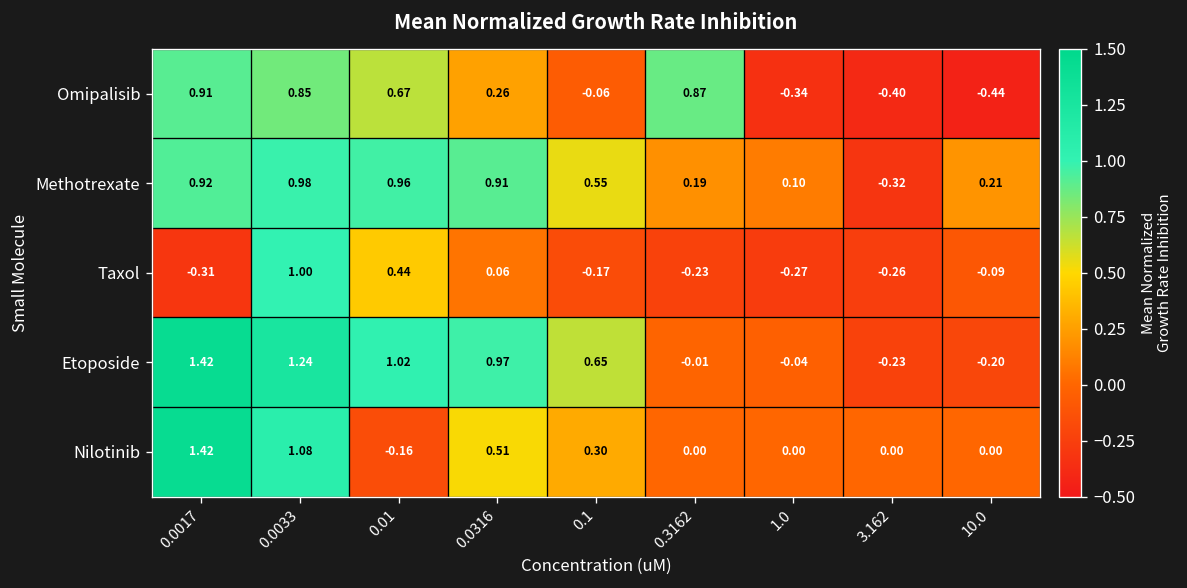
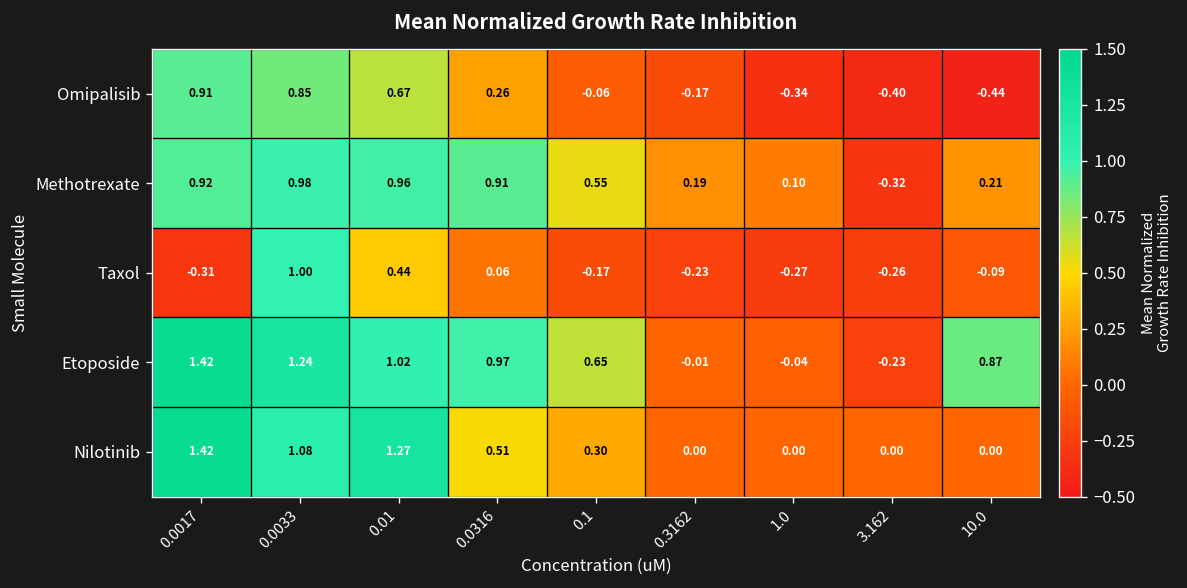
Omipalisib, 0.3162: 0.87 -> -0.17
Etoposide, 10.0: -0.20 -> 0.87
Nilotinib, 0.01: -0.16 -> 1.27
